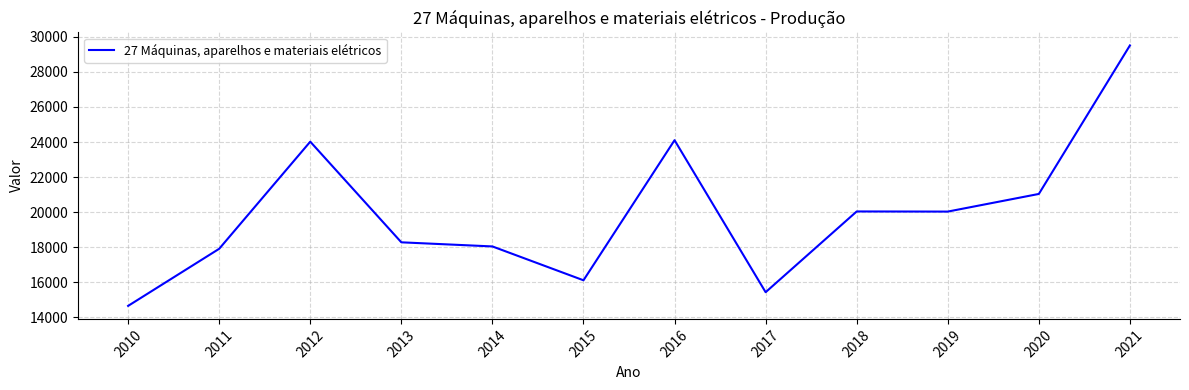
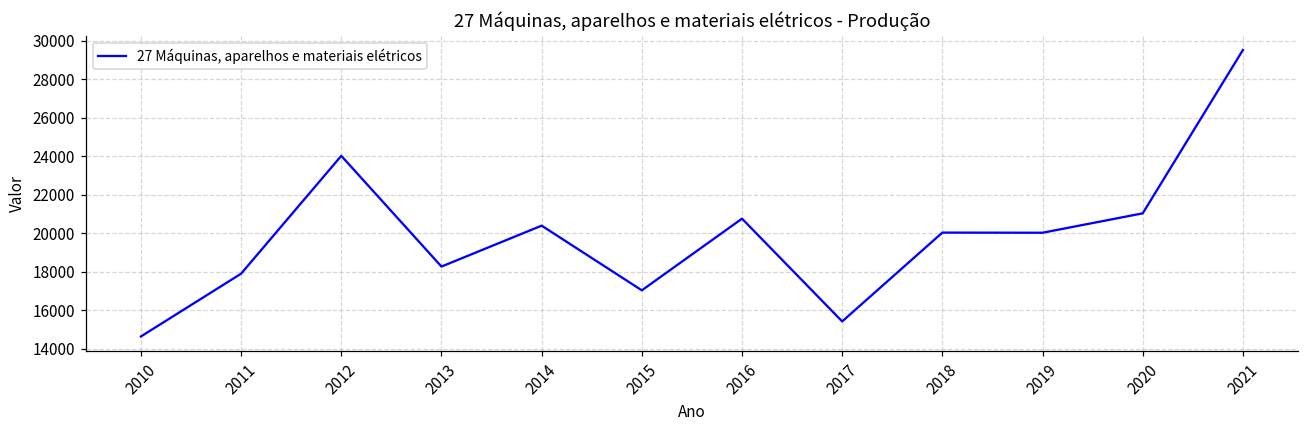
2014: 18000 -> 20400
2015: 16100 -> 17000
2016: 24100 -> 20800
